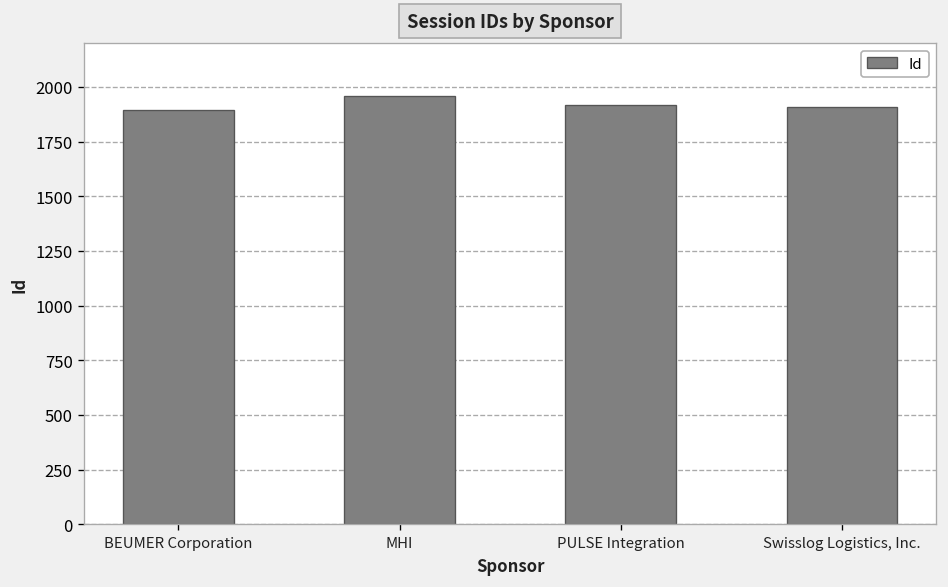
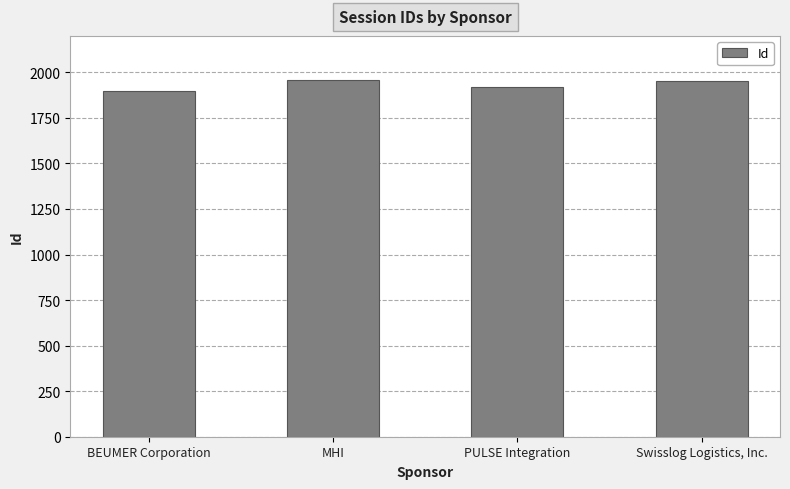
Swisslog Logistics, Inc.: 1910 -> 1950
